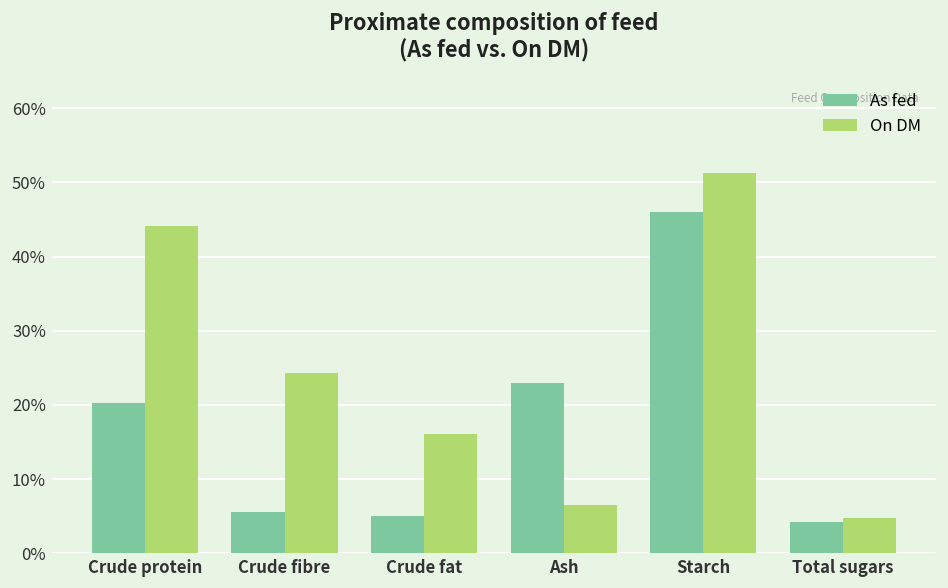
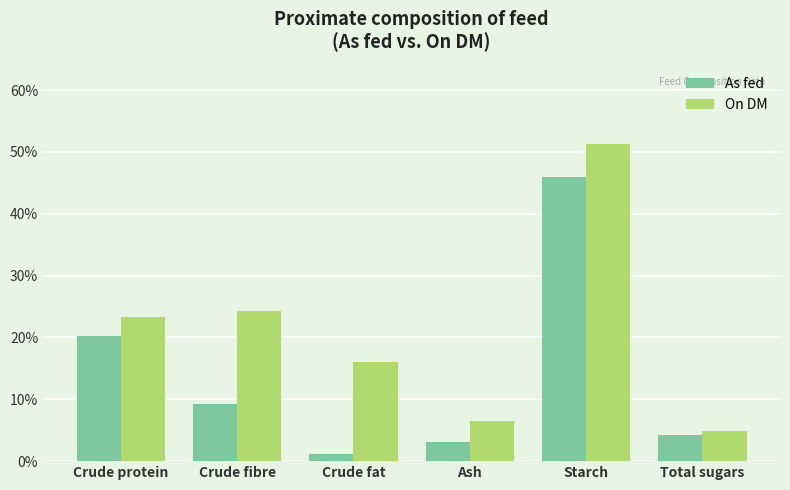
On DM, Crude protein: 44% -> 23%
As fed, Crude fibre: 6% -> 9%
As fed, Crude fat: 5% -> 1%
As fed, Ash: 23% -> 3%
